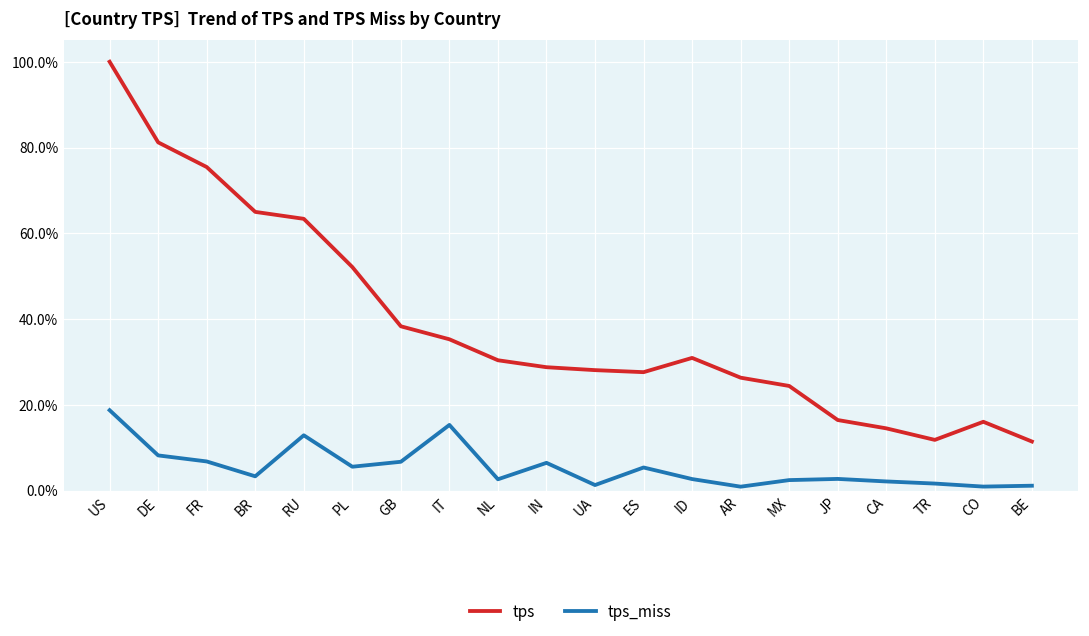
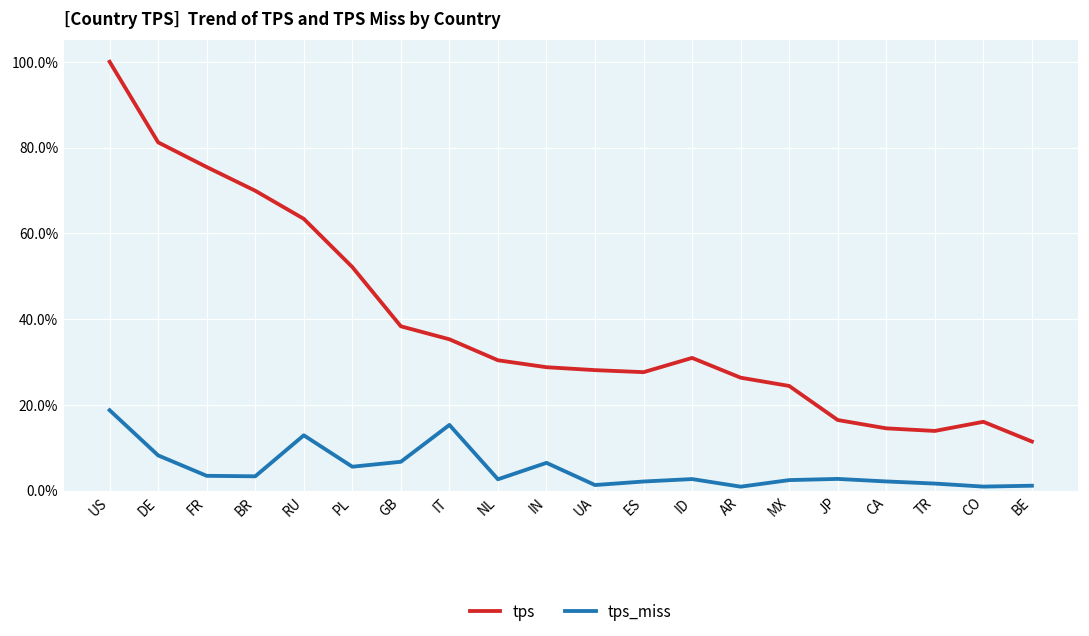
tps_miss, FR: 7% -> 3%
tps, BR: 65% -> 70%
tps_miss, ES: 5% -> 2%
tps, TR: 12% -> 14%
